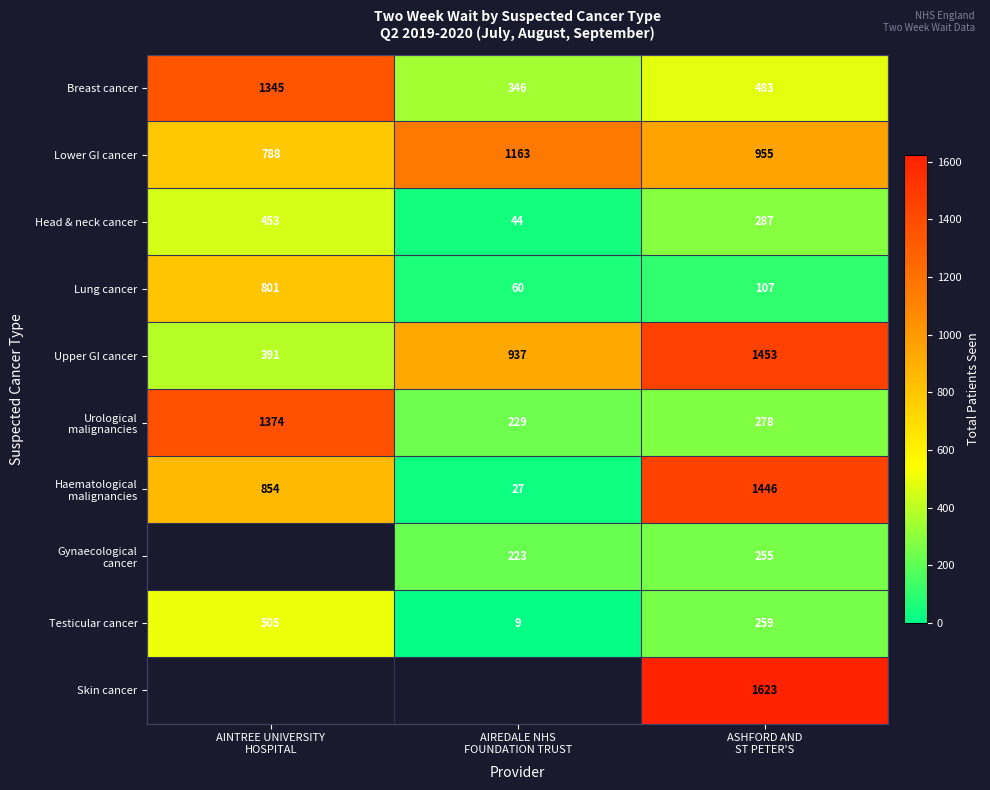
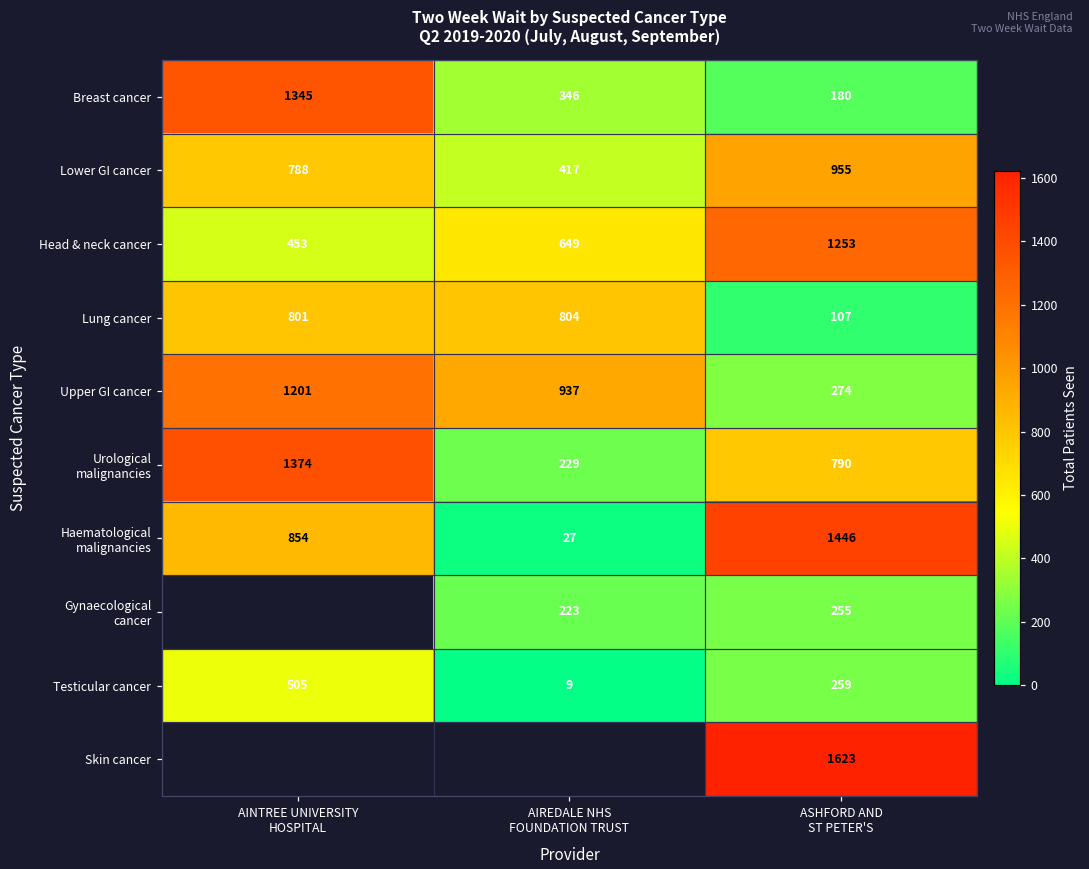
Breast cancer, ASHFORD AND ST PETER'S: 483 -> 180
Lower GI cancer, AIREDALE NHS FOUNDATION TRUST: 1163 -> 417
Head & neck cancer, AIREDALE NHS FOUNDATION TRUST: 44 -> 649
Head & neck cancer, ASHFORD AND ST PETER'S: 287 -> 1253
Lung cancer, AIREDALE NHS FOUNDATION TRUST: 60 -> 804
Upper GI cancer, AINTREE UNIVERSITY HOSPITAL: 391 -> 1201
Upper GI cancer, ASHFORD AND ST PETER'S: 1453 -> 274
Urological malignancies, ASHFORD AND ST PETER'S: 278 -> 790
